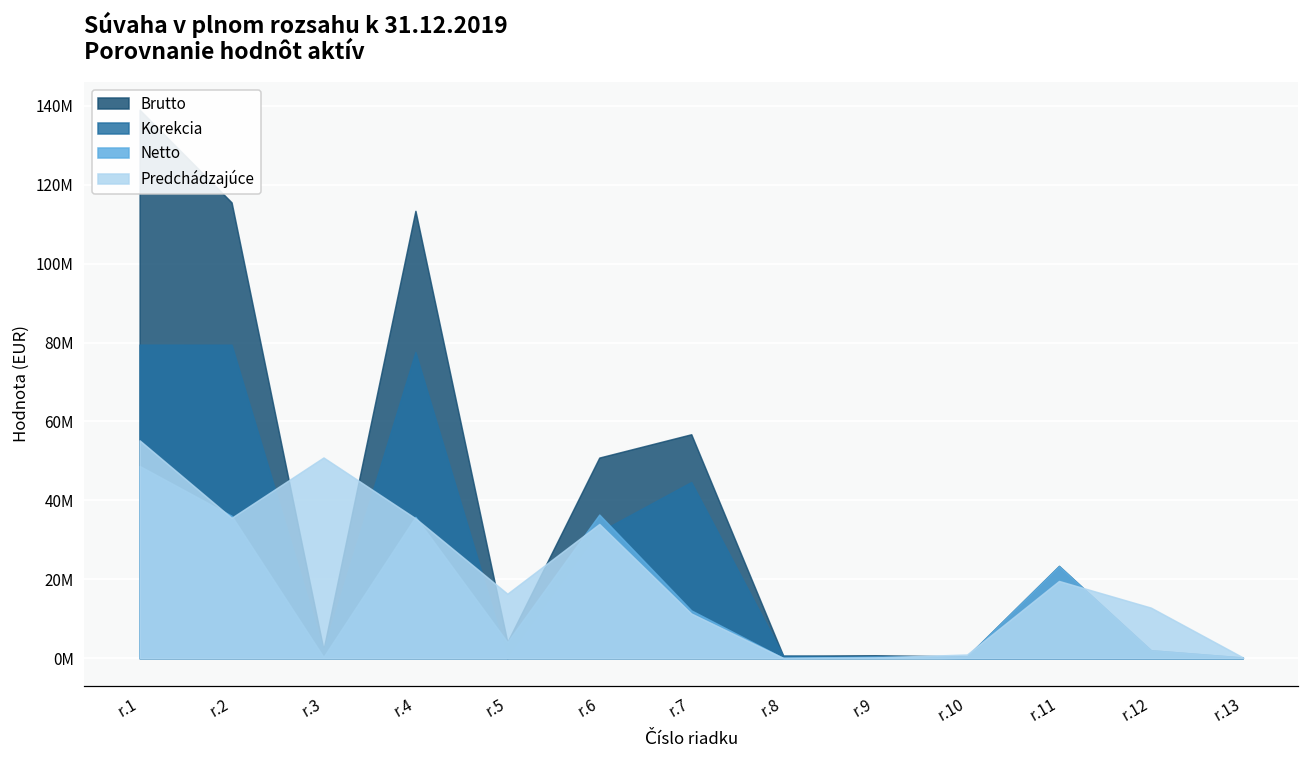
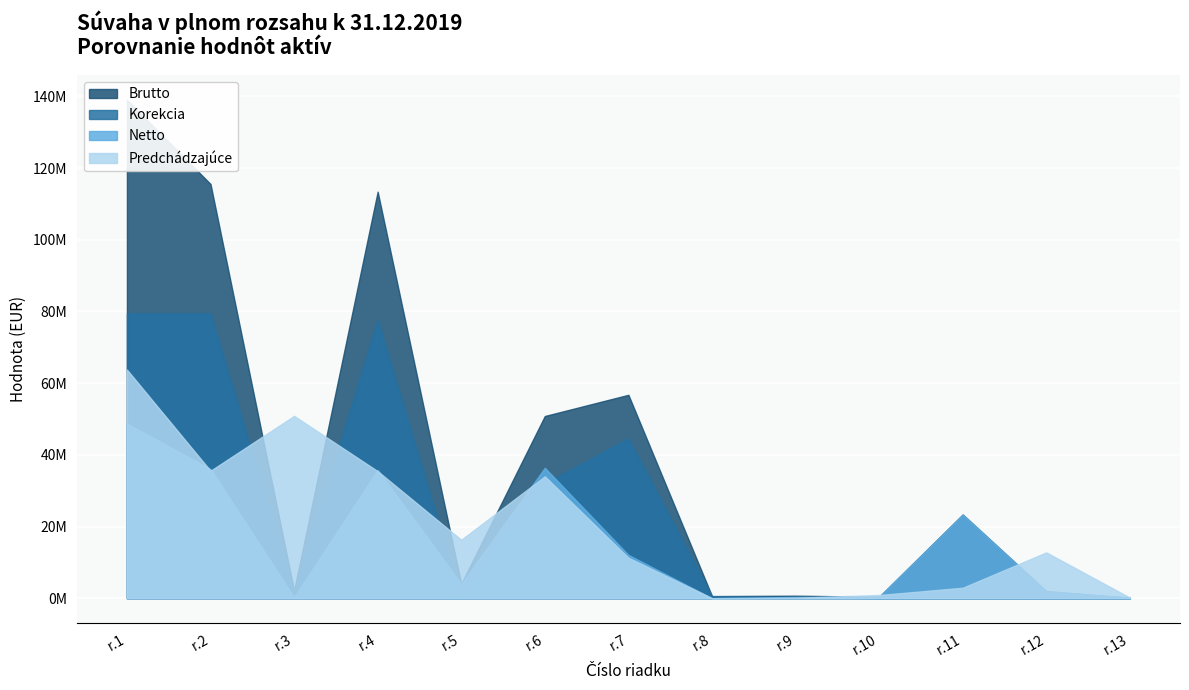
Predchádzajúce, r.1: 55000000 -> 64000000
Predchádzajúce, r.11: 20000000 -> 3000000
